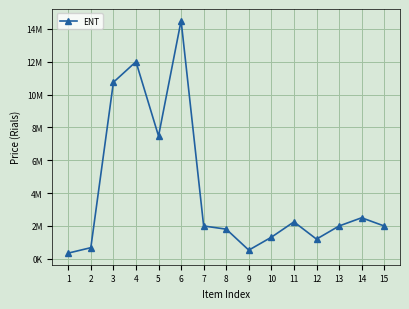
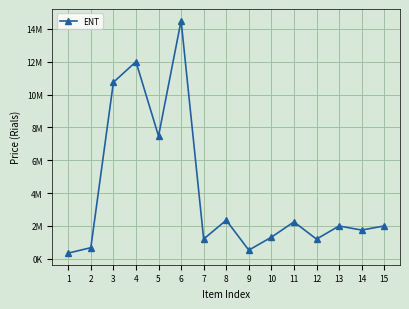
7: 2000000 -> 1200000
8: 1800000 -> 2400000
14: 2500000 -> 1800000
